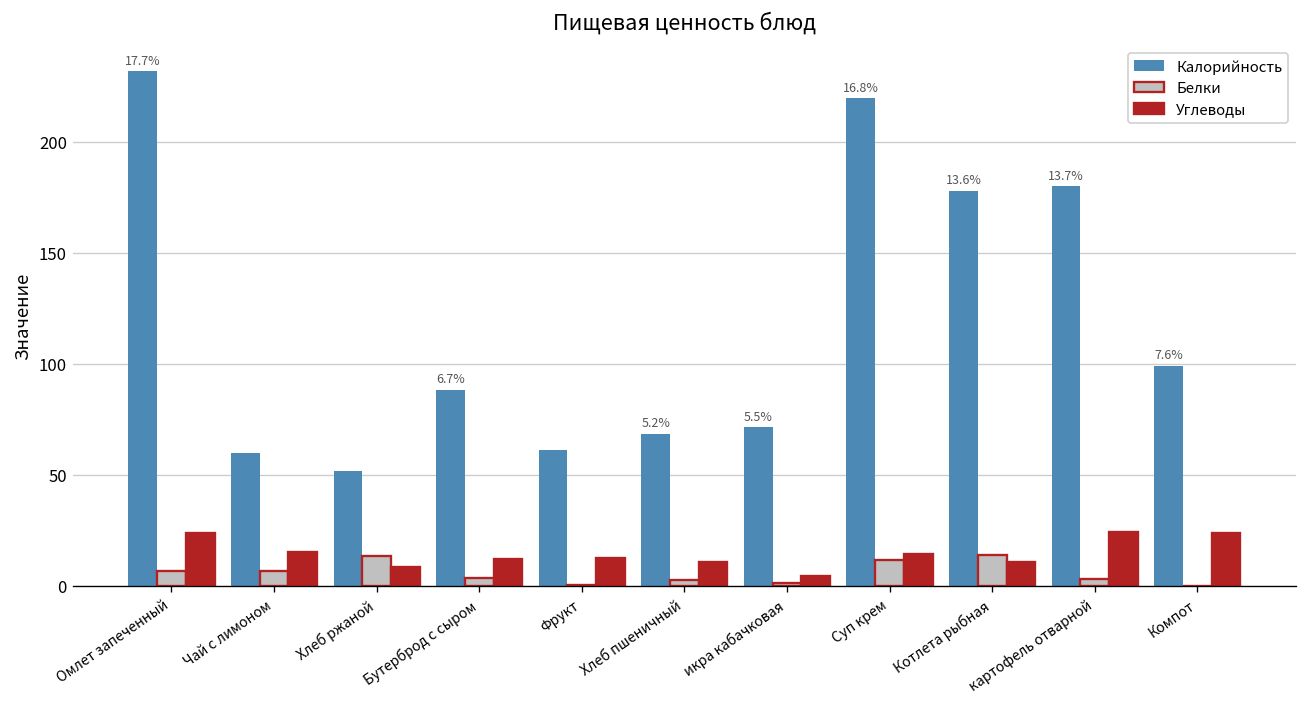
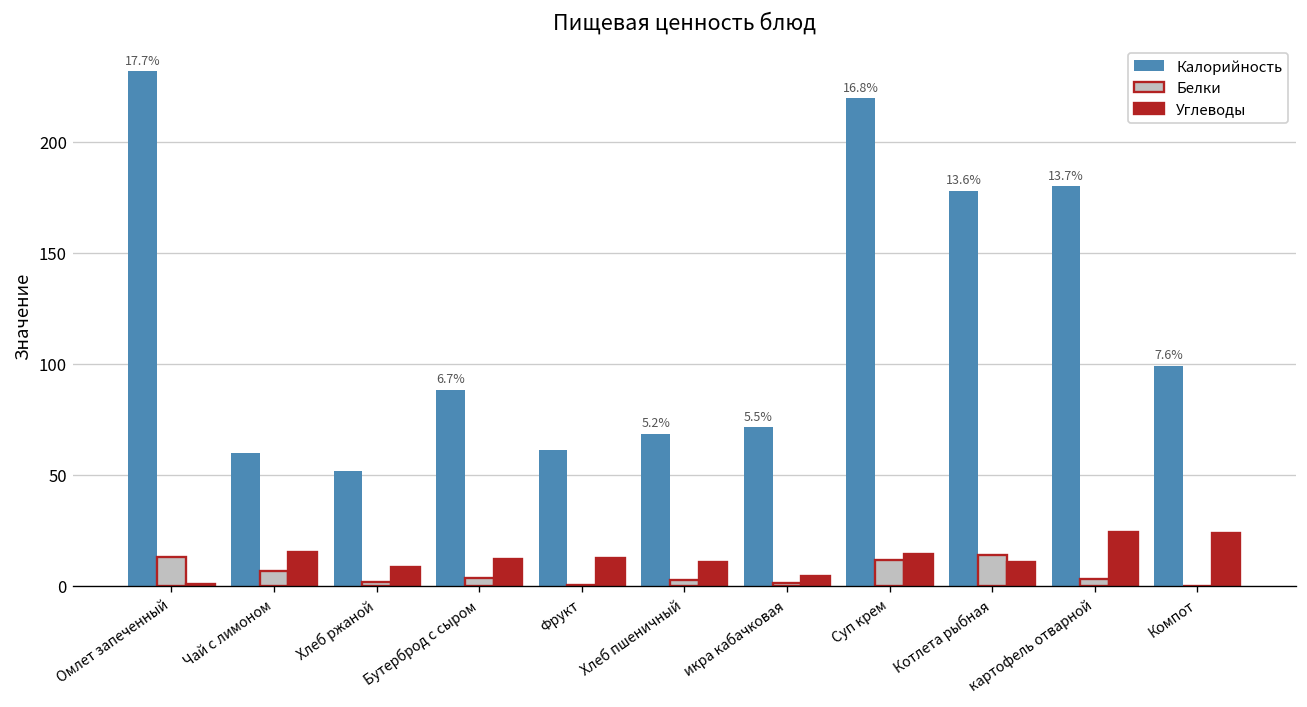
Белки, Омлет запеченный: 7 -> 13
Углеводы, Омлет запеченный: 24 -> 1
Белки, Хлеб ржаной: 14 -> 2
